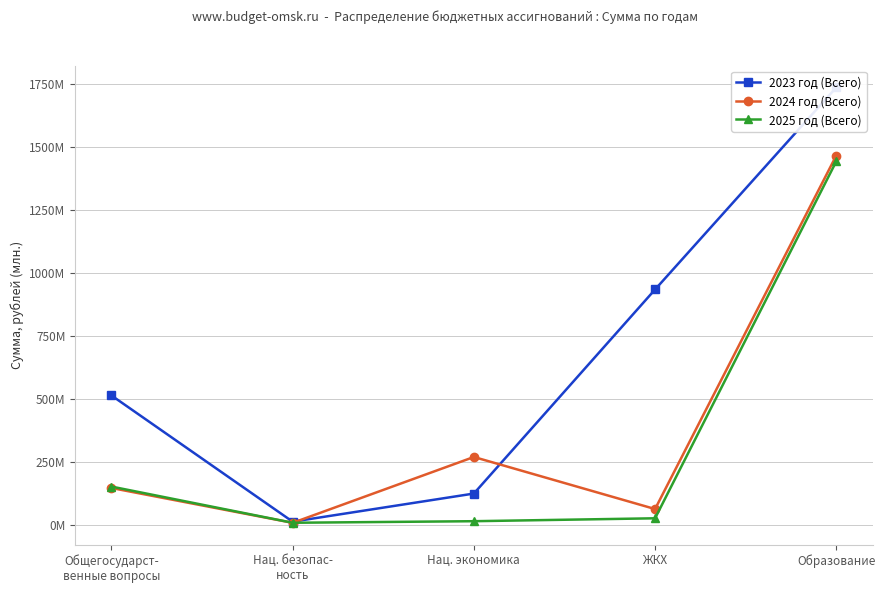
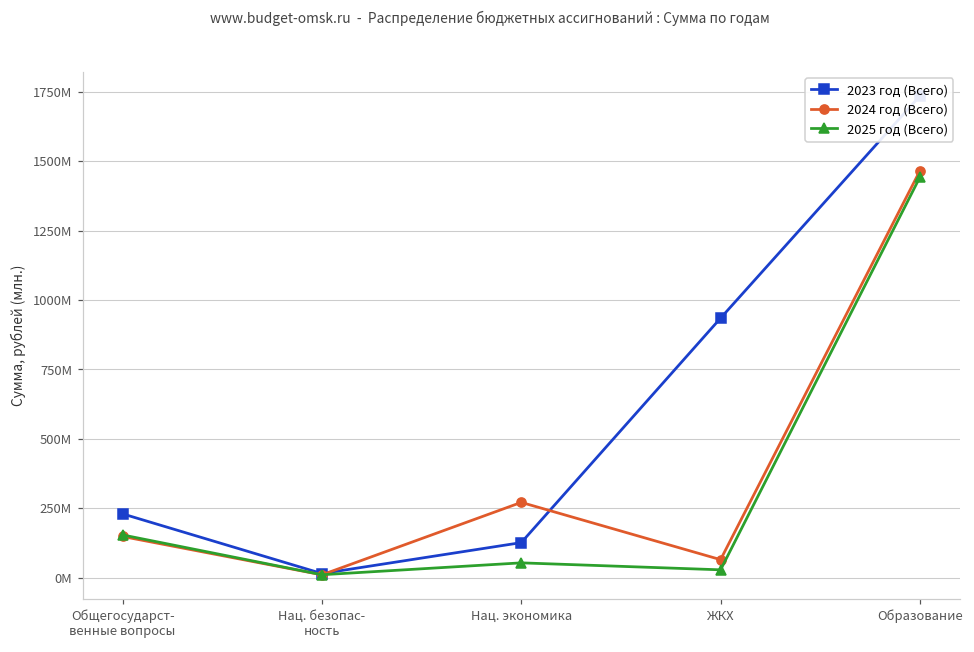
2023 год (Всего), Общегосударст- венные вопросы: 510000000 -> 230000000
2025 год (Всего), Нац. экономика: 20000000 -> 50000000
